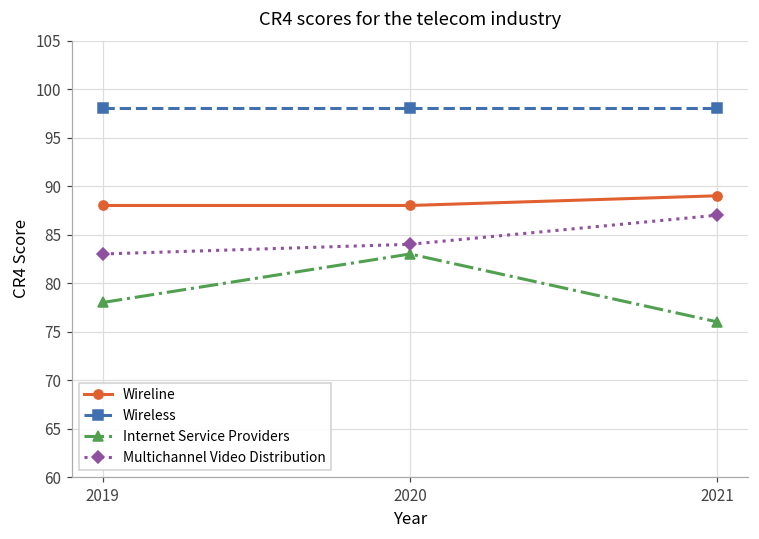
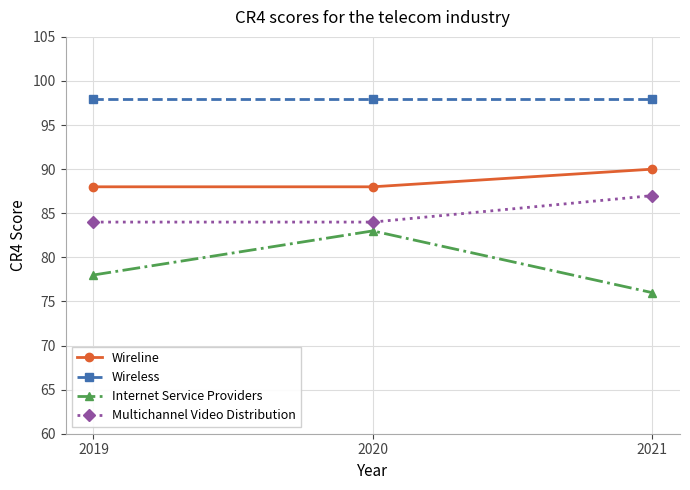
Multichannel Video Distribution, 2019: 83 -> 84
Wireline, 2021: 89 -> 90
